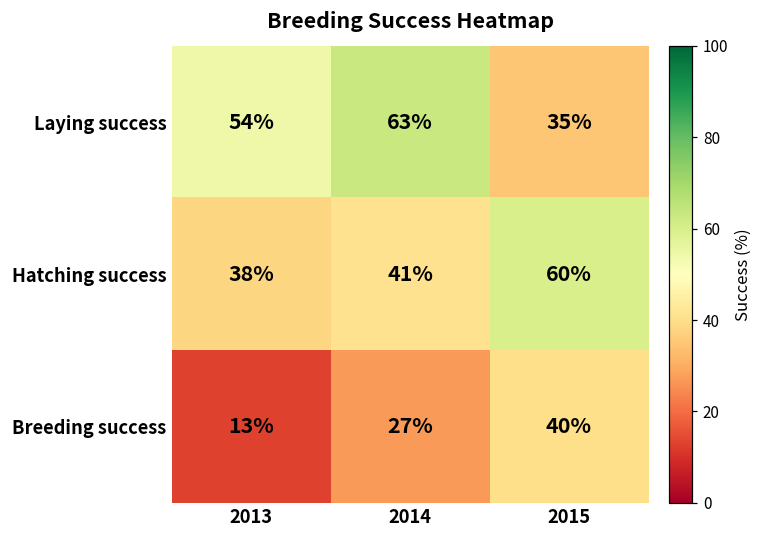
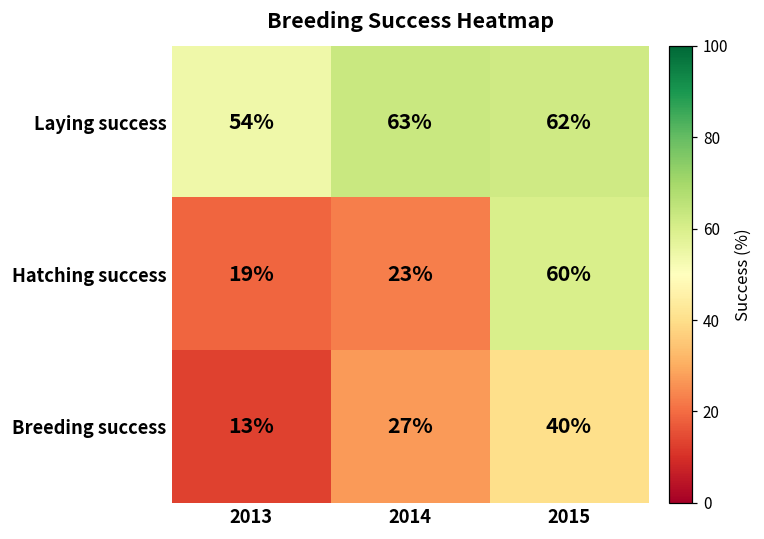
Laying success, 2015: 35% -> 62%
Hatching success, 2013: 38% -> 19%
Hatching success, 2014: 41% -> 23%
